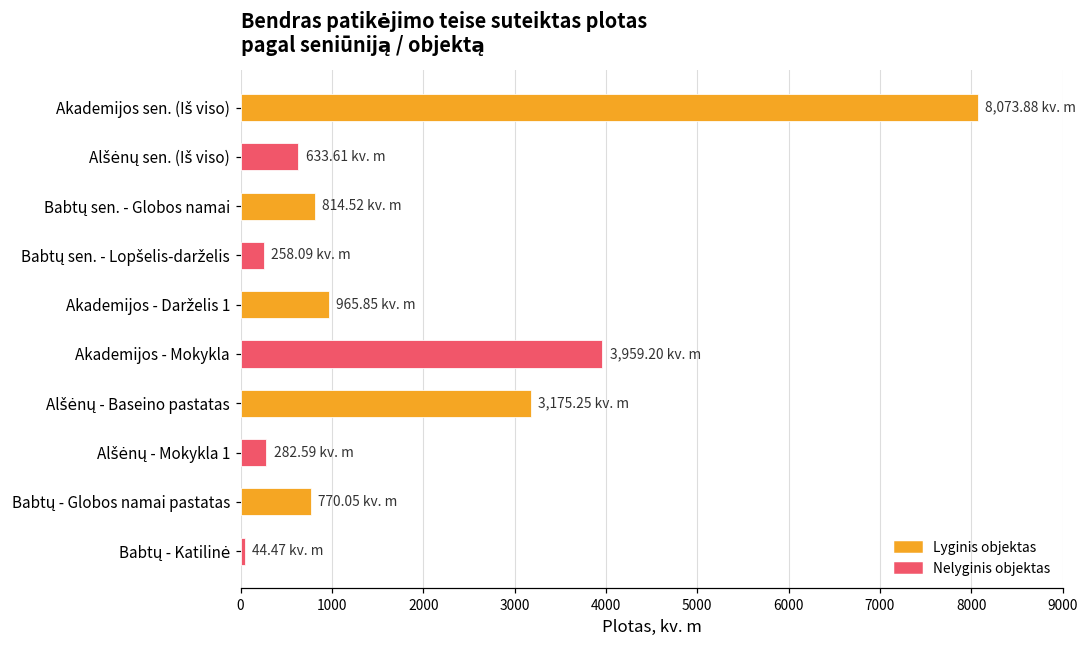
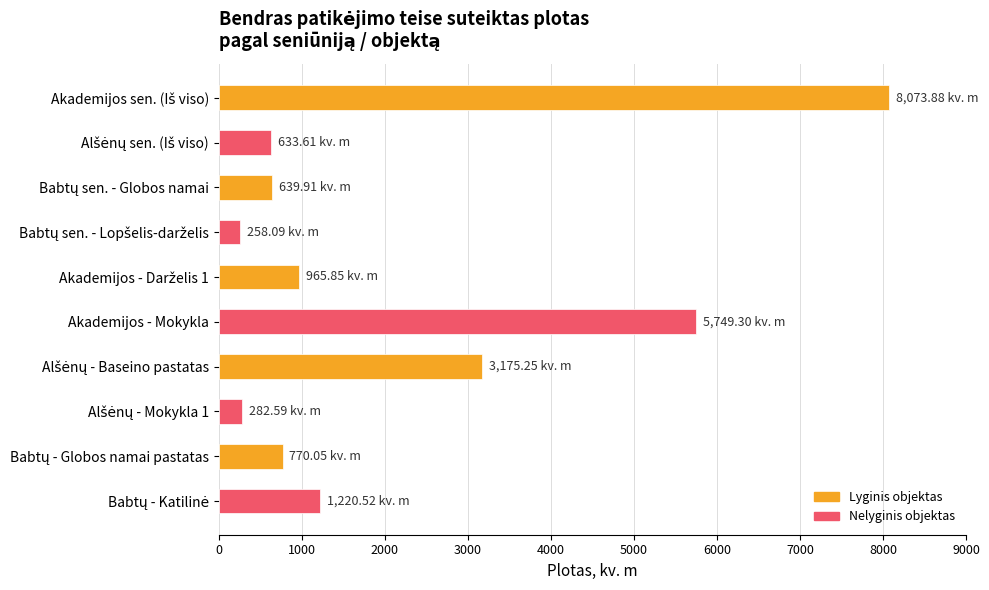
Babtų sen. - Globos namai: 814.52 -> 639.91
Akademijos - Mokykla: 3,959.20 -> 5,749.30
Babtų - Katilinė: 44.47 -> 1,220.52
